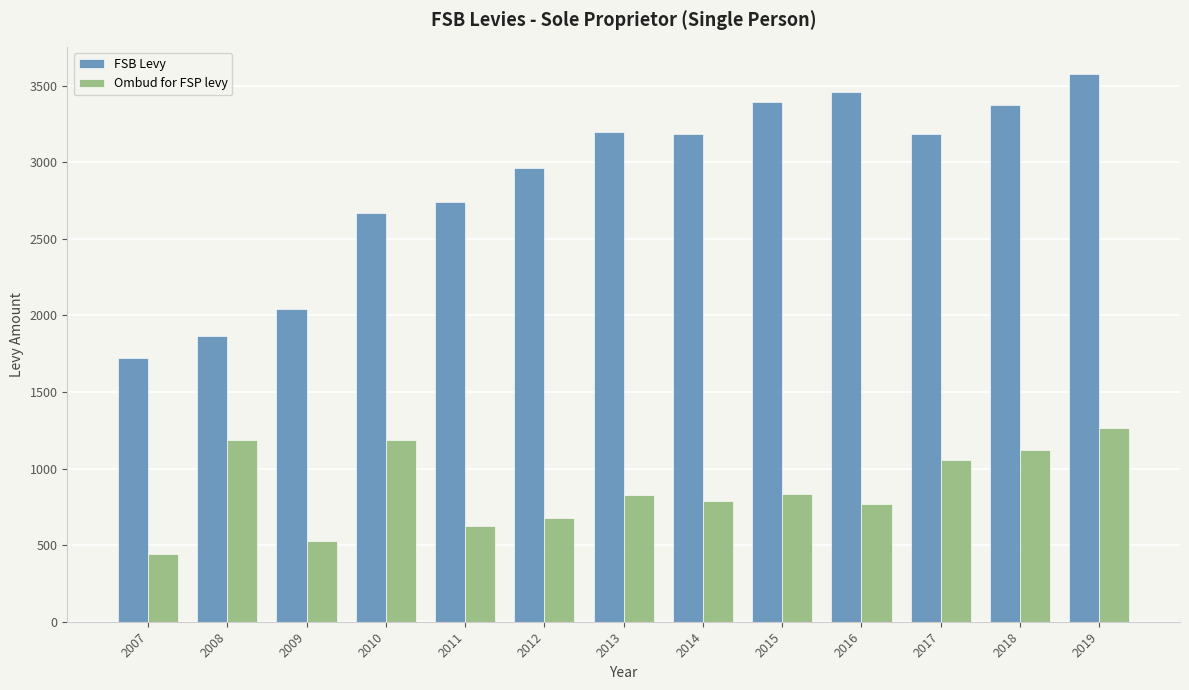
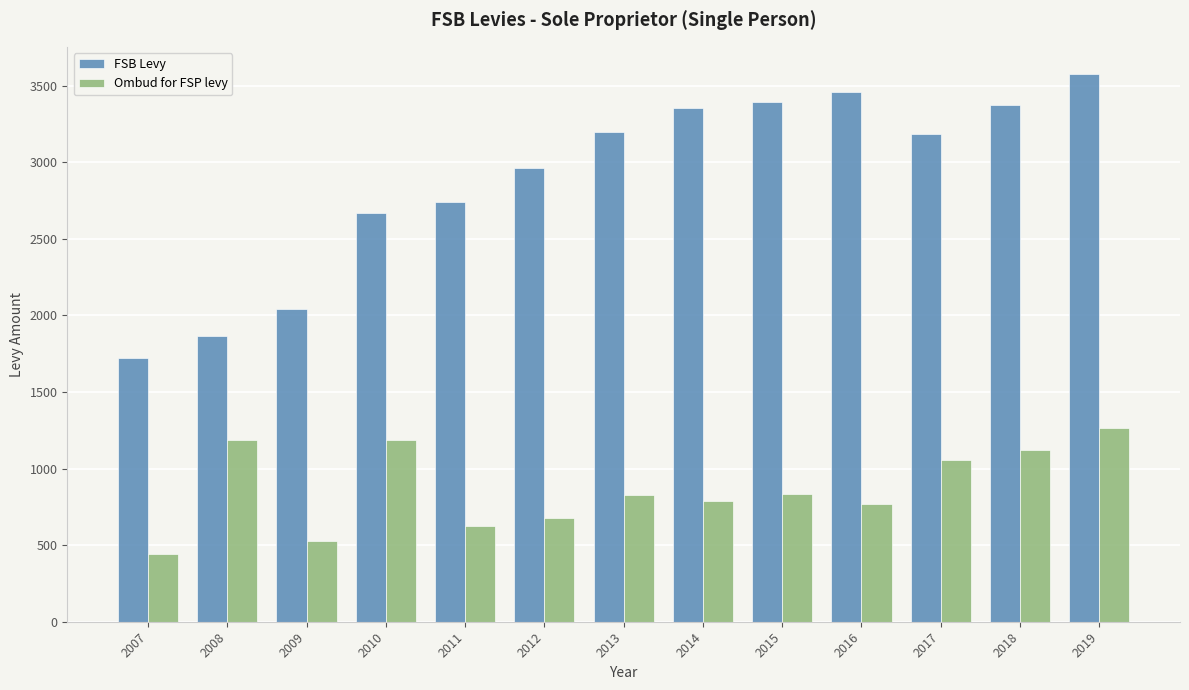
FSB Levy, 2014: 3190 -> 3360
